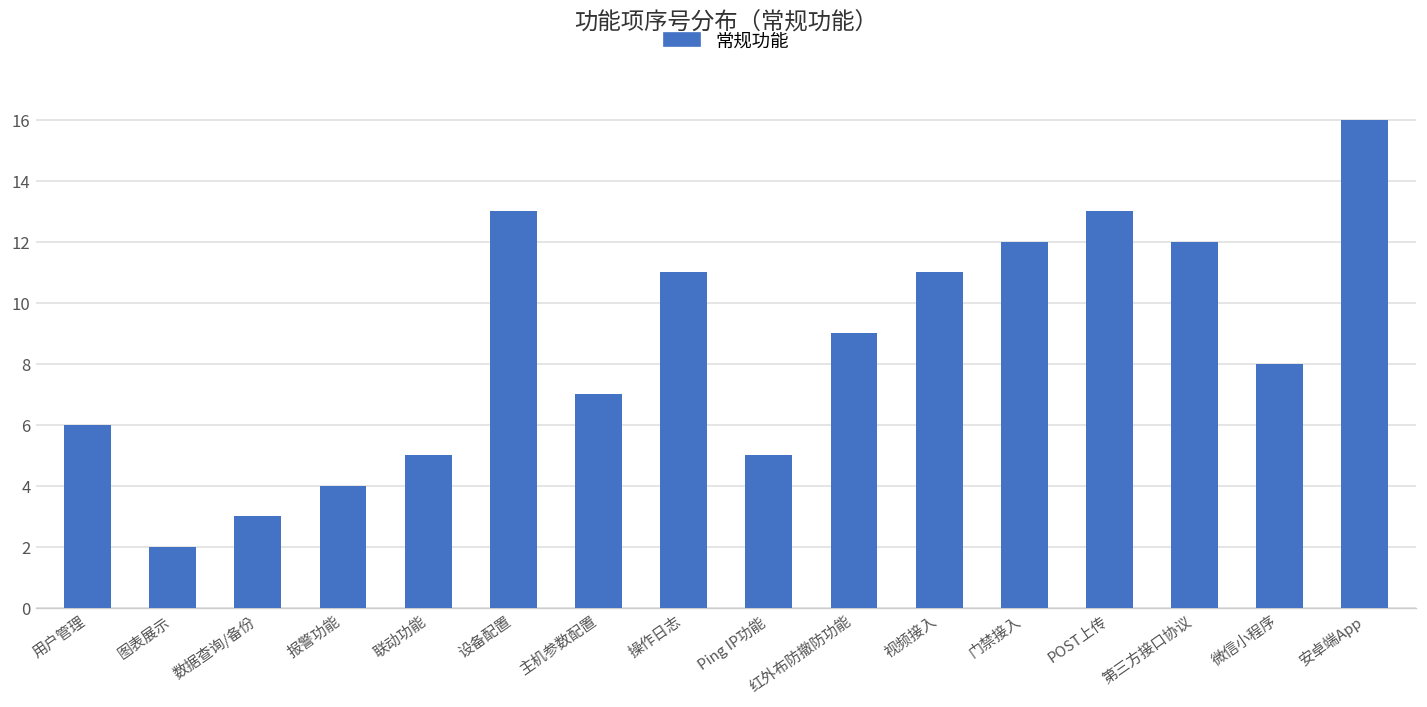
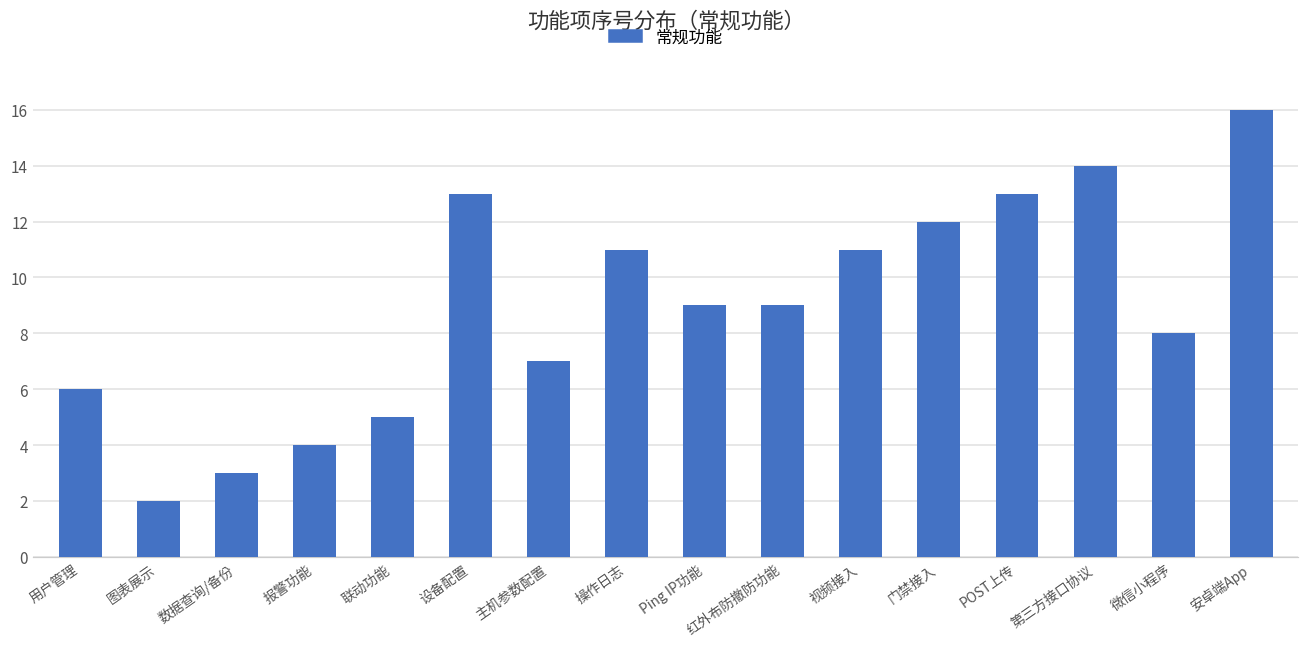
Ping IP功能: 5 -> 9
第三方接口协议: 12 -> 14
